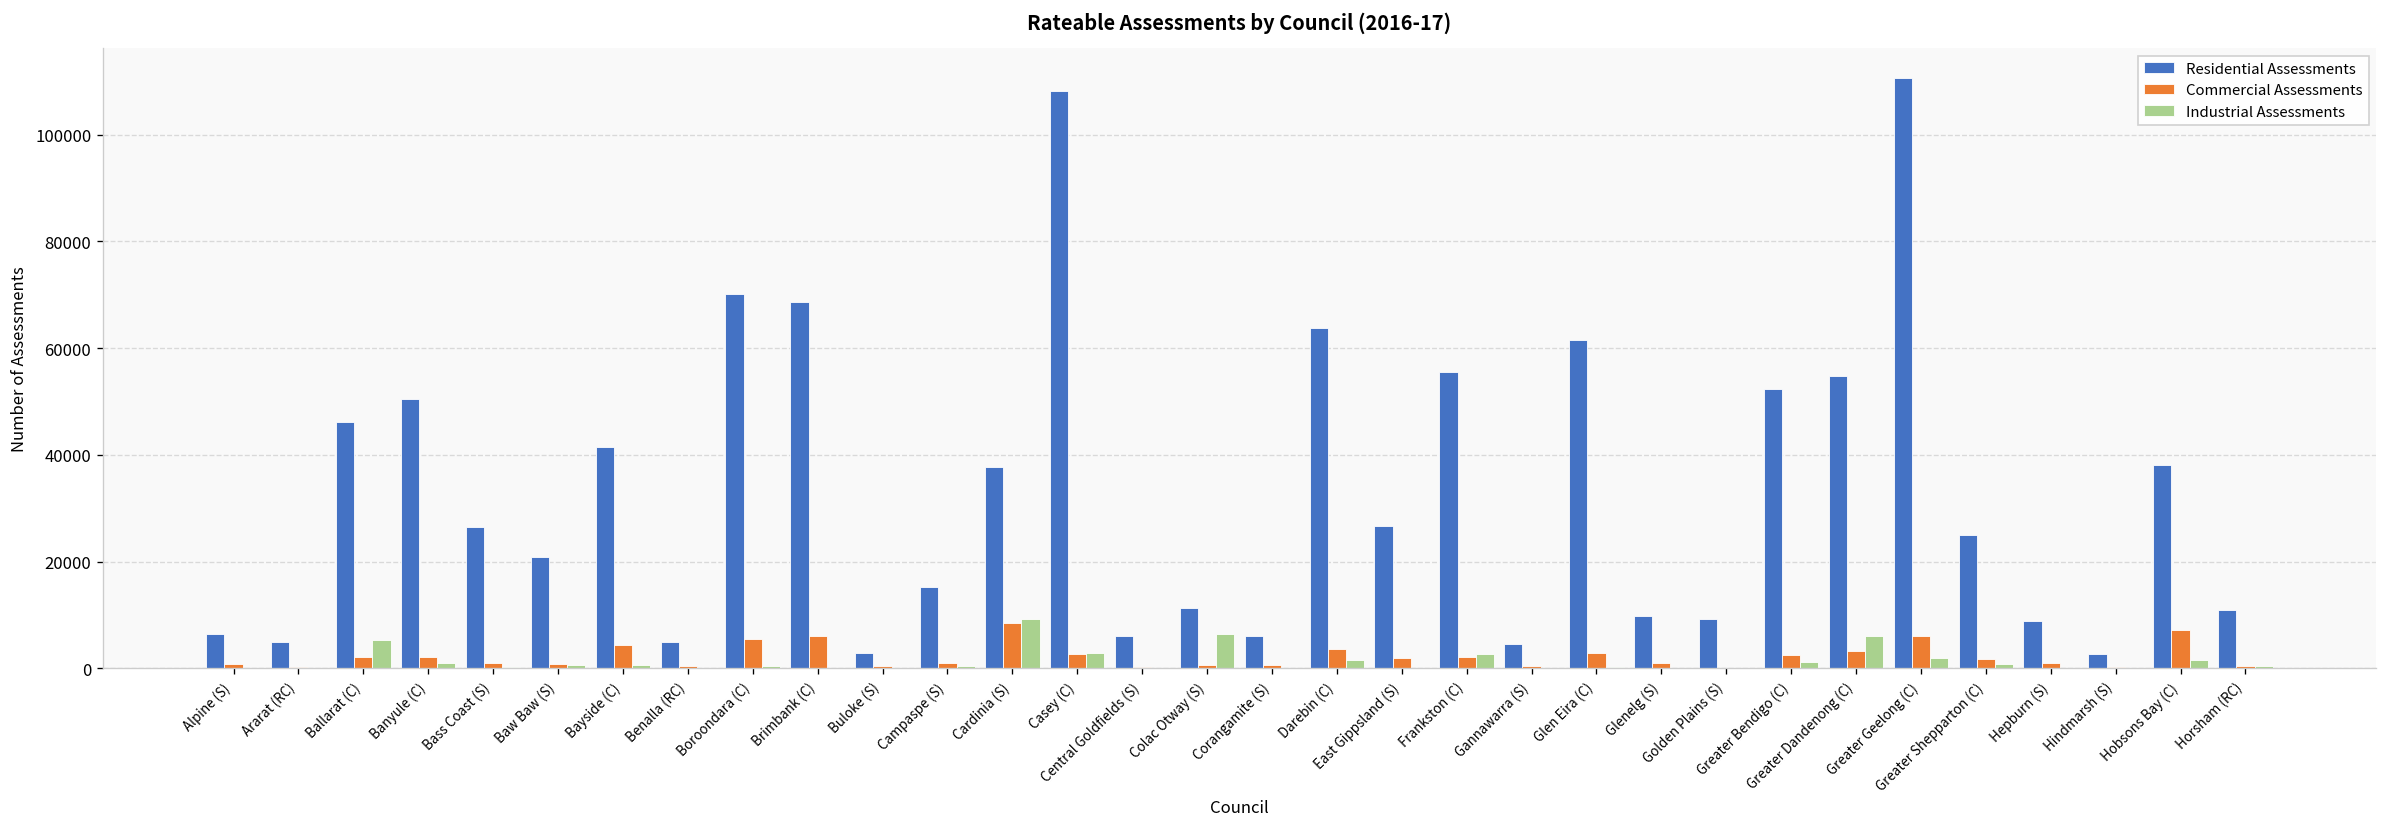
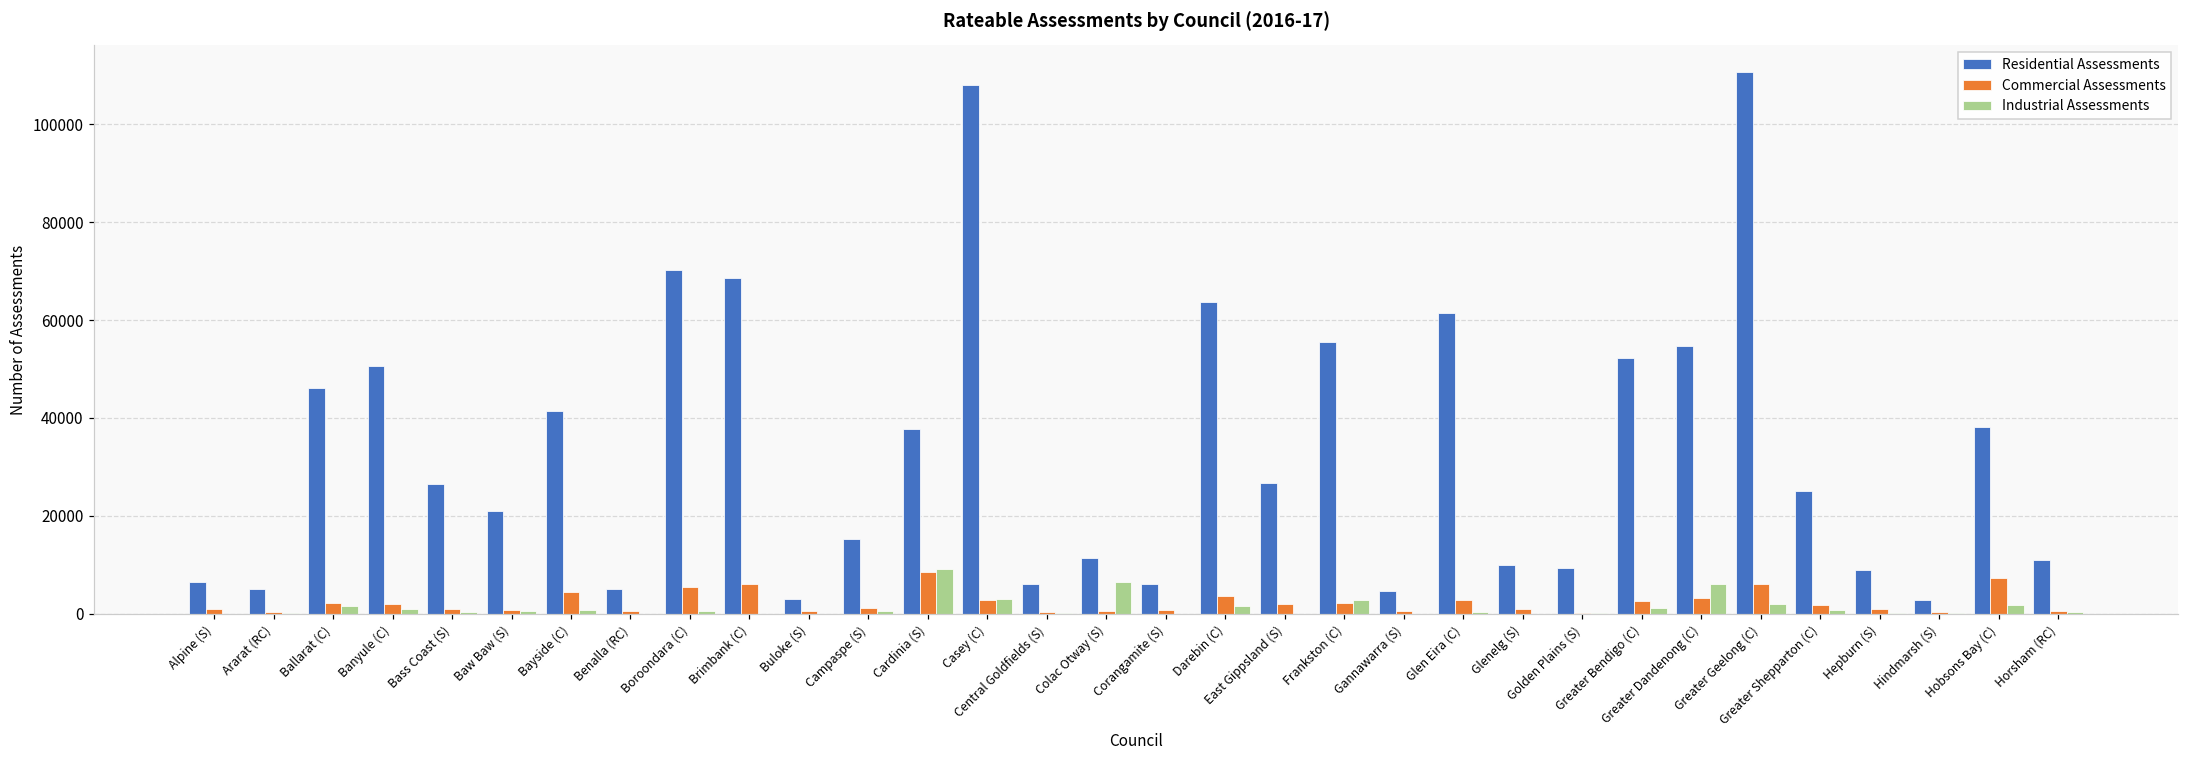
Industrial Assessments, Ballarat (C): 5000 -> 2000
